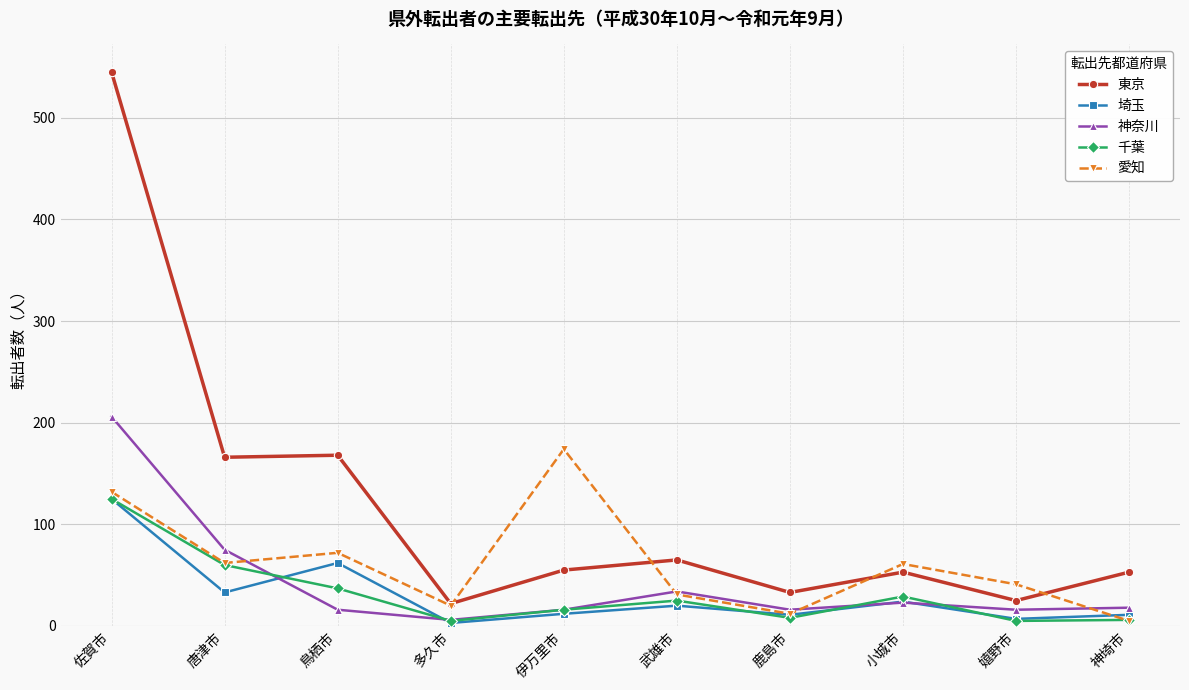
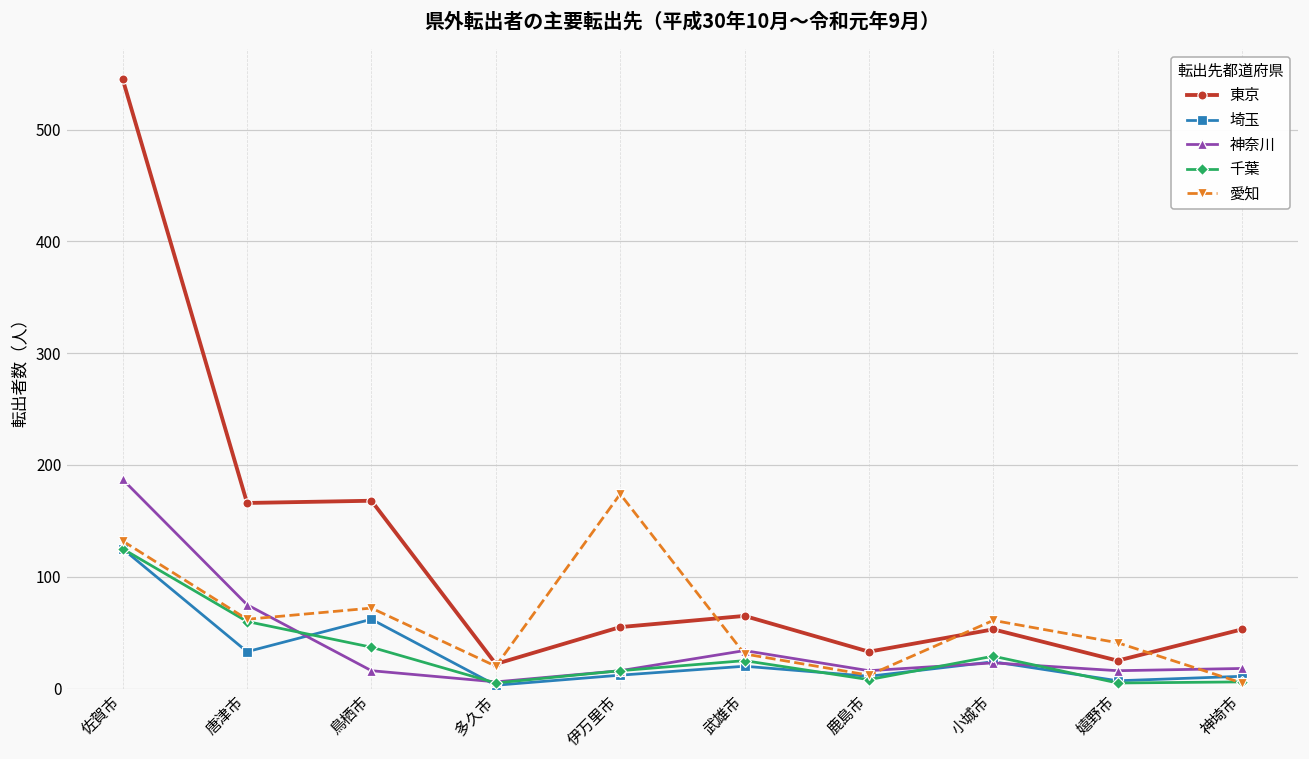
神奈川, 佐賀市: 206 -> 187
